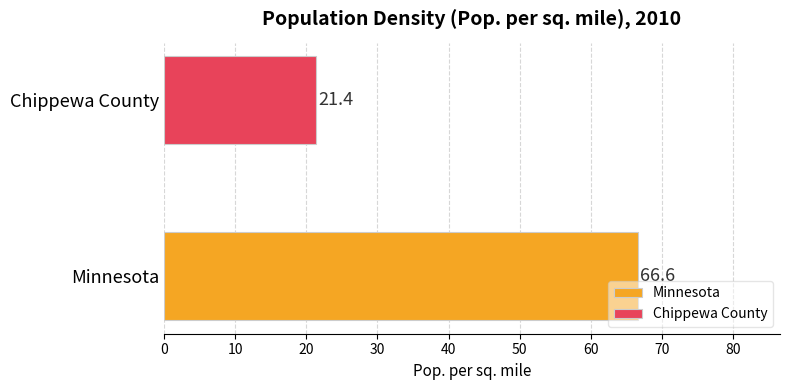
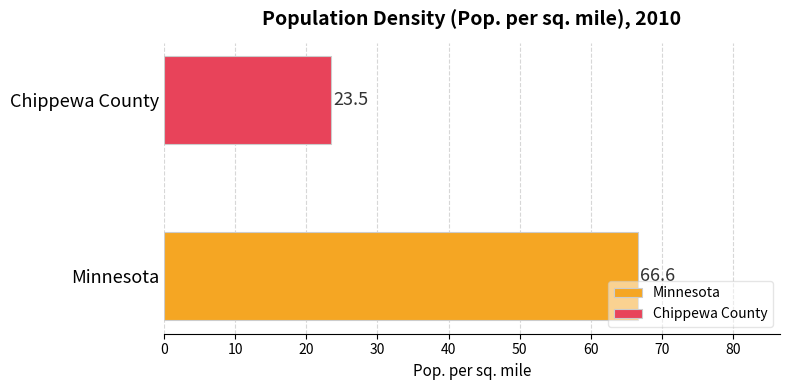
Chippewa County: 21.4 -> 23.5
